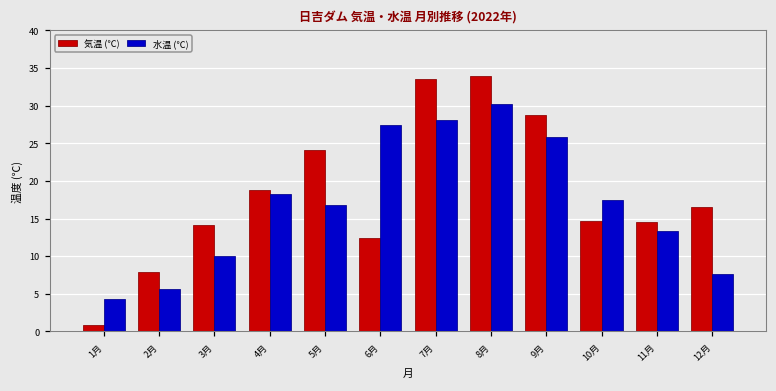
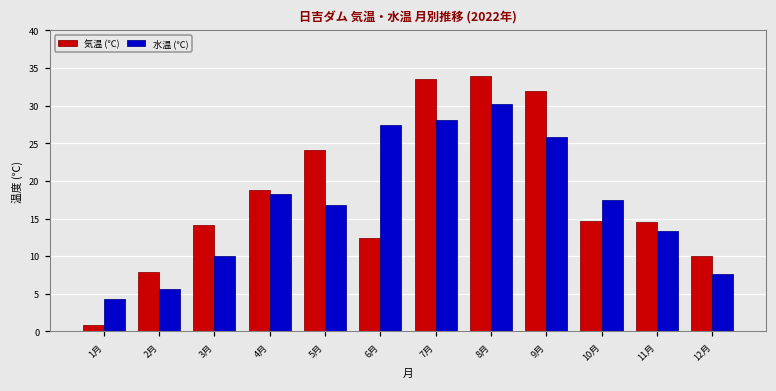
気温 (℃), 9月: 29 -> 32
気温 (℃), 12月: 17 -> 10
